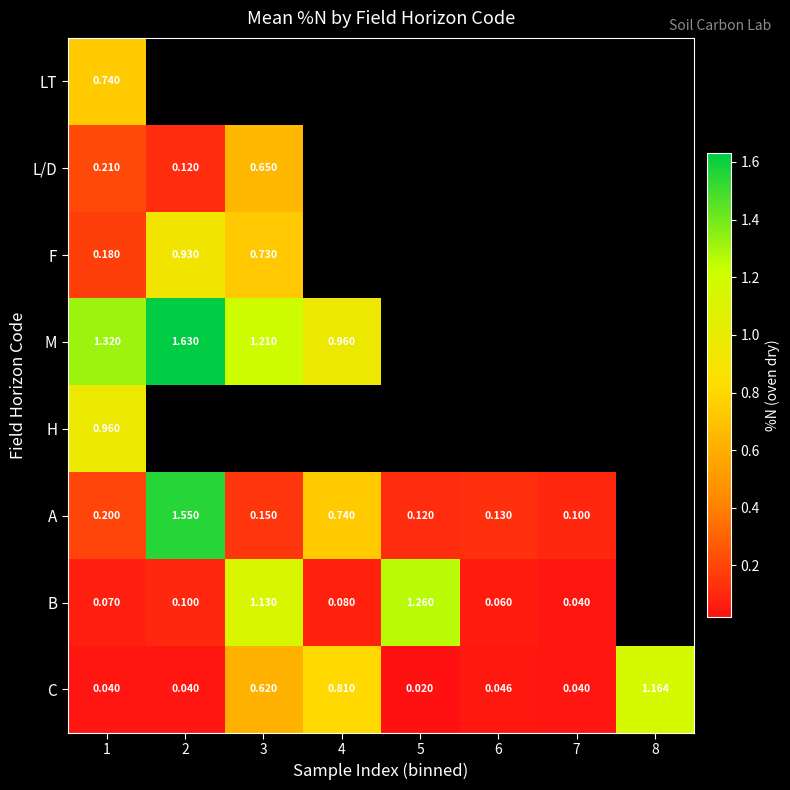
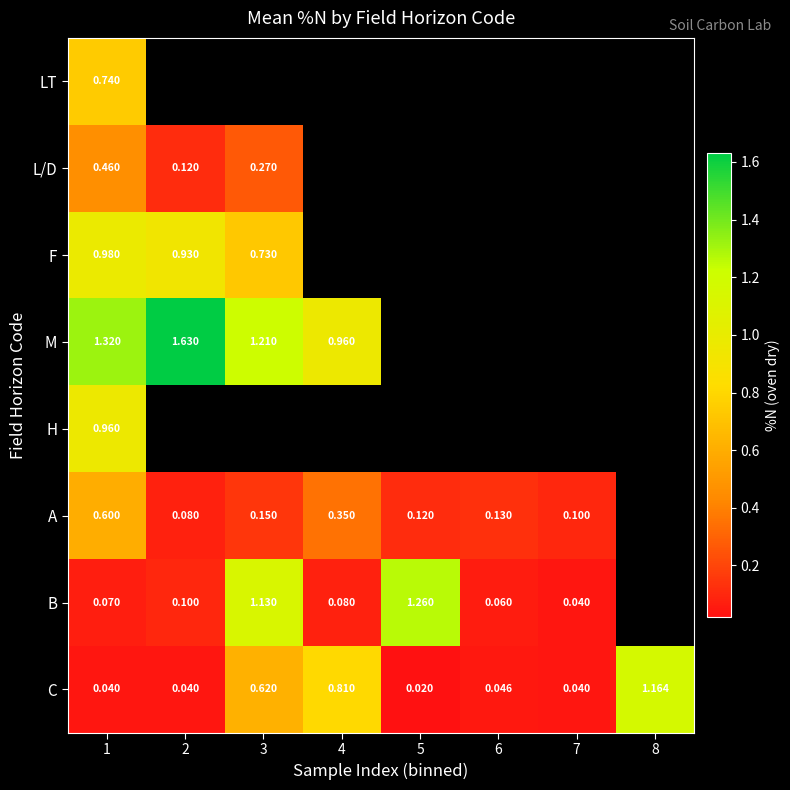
L/D, 1: 0.210 -> 0.460
L/D, 3: 0.650 -> 0.270
F, 1: 0.180 -> 0.980
A, 1: 0.200 -> 0.600
A, 2: 1.550 -> 0.080
A, 4: 0.740 -> 0.350
